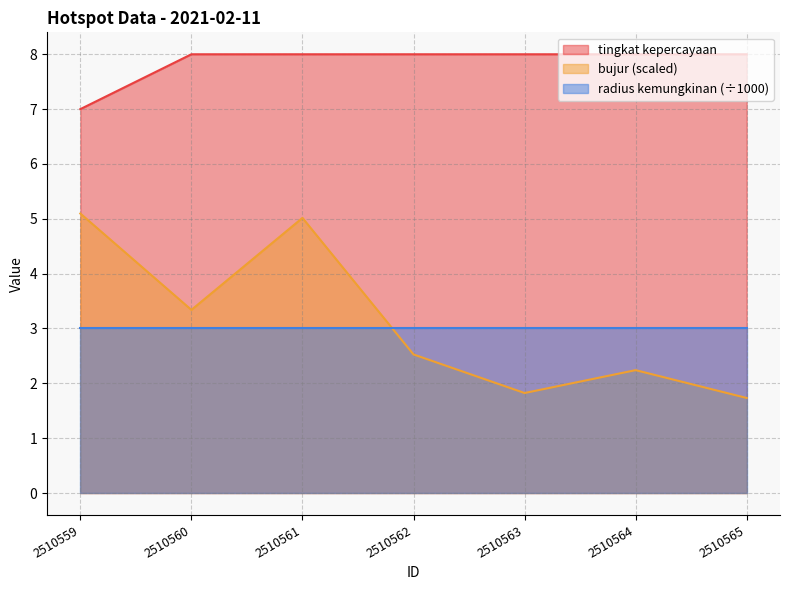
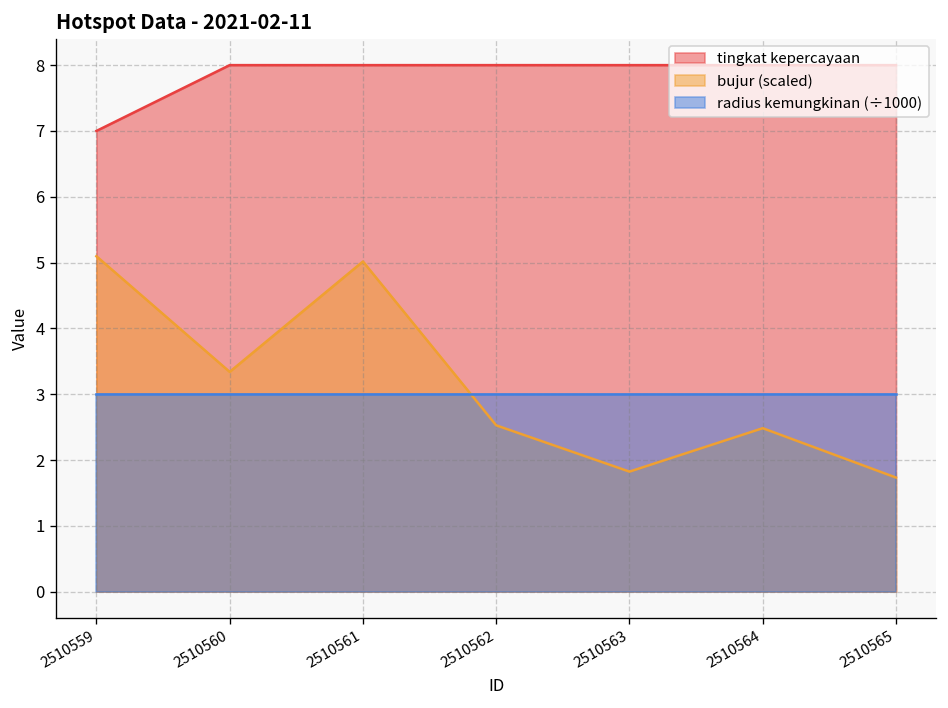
bujur (scaled), 2510564: 2.2 -> 2.5
